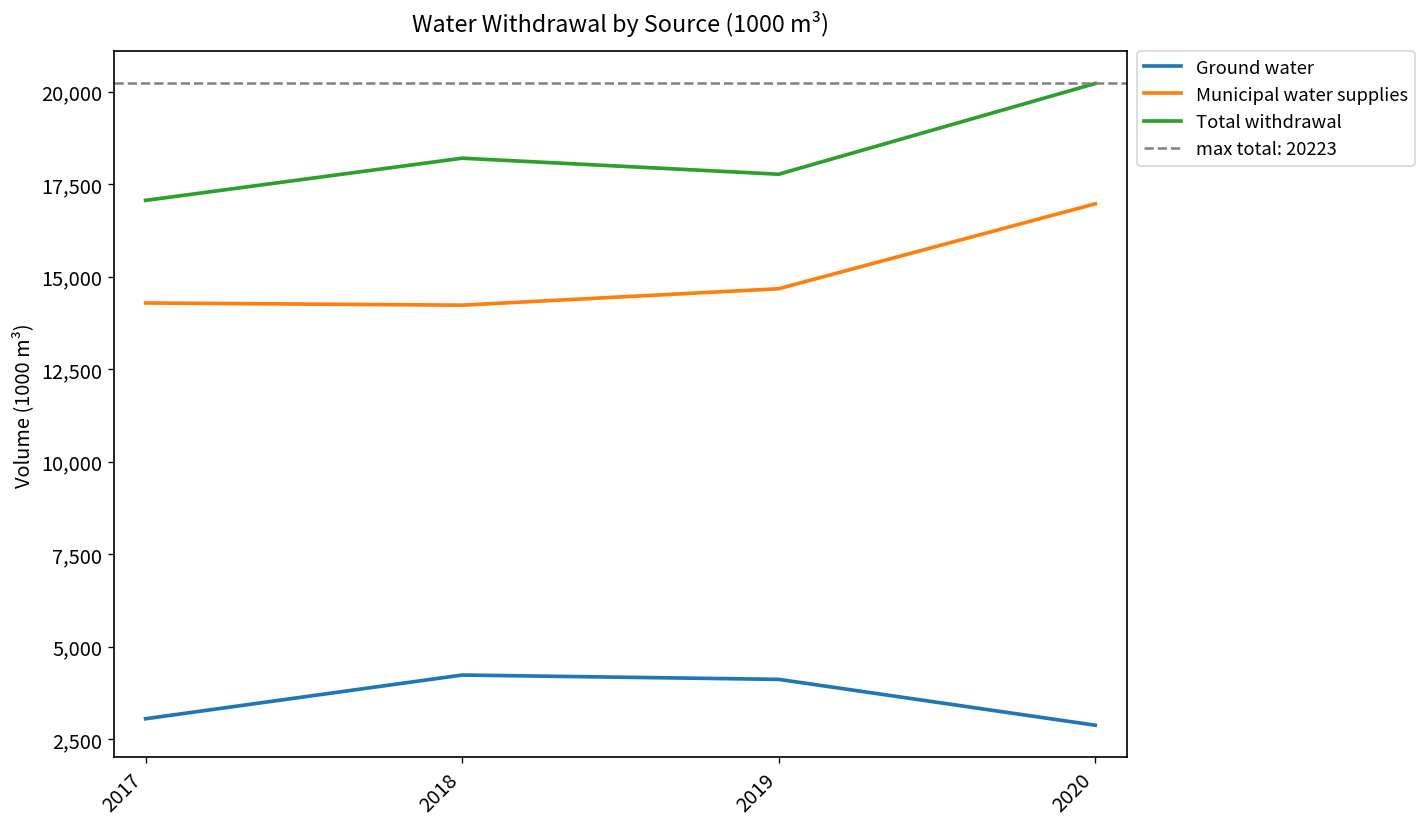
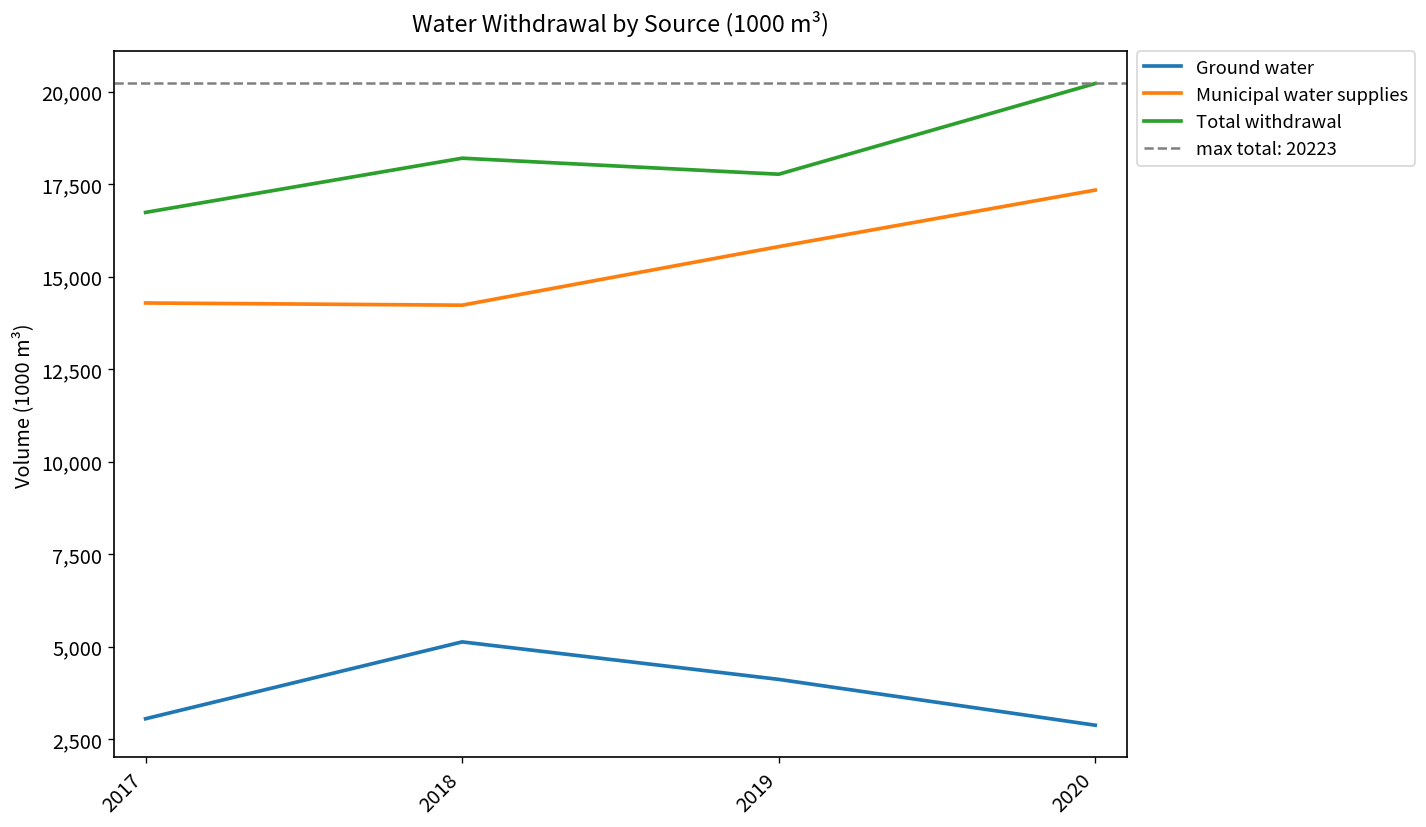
Total withdrawal, 2017: 17,100 -> 16,700
Ground water, 2018: 4,200 -> 5,100
Municipal water supplies, 2019: 14,700 -> 15,800
Municipal water supplies, 2020: 17,000 -> 17,300
